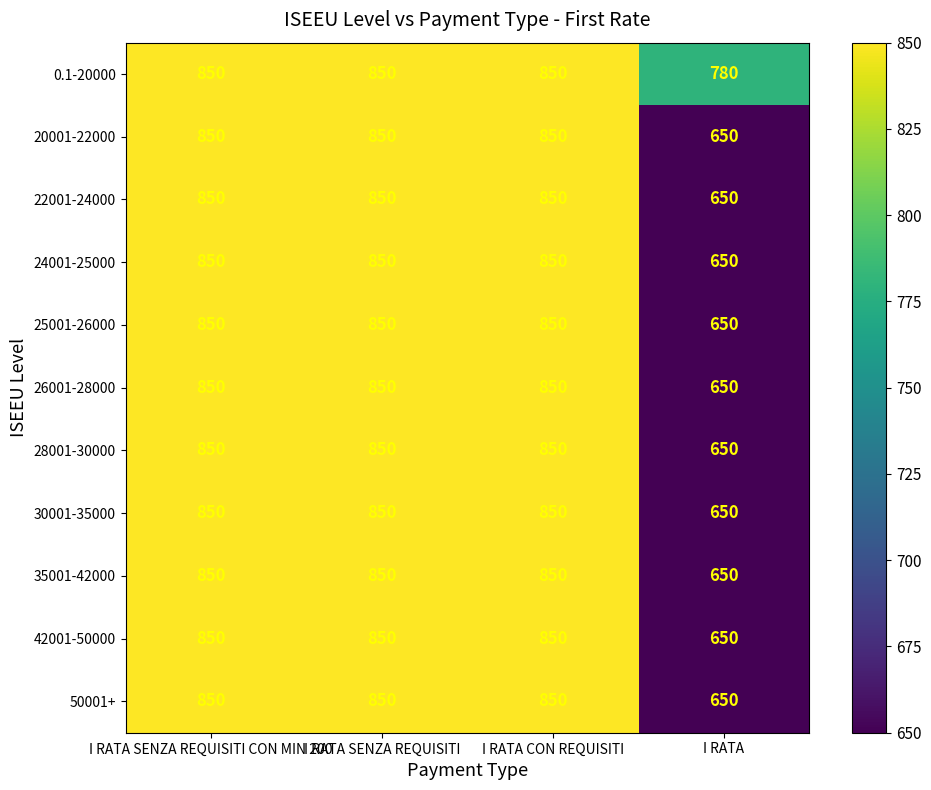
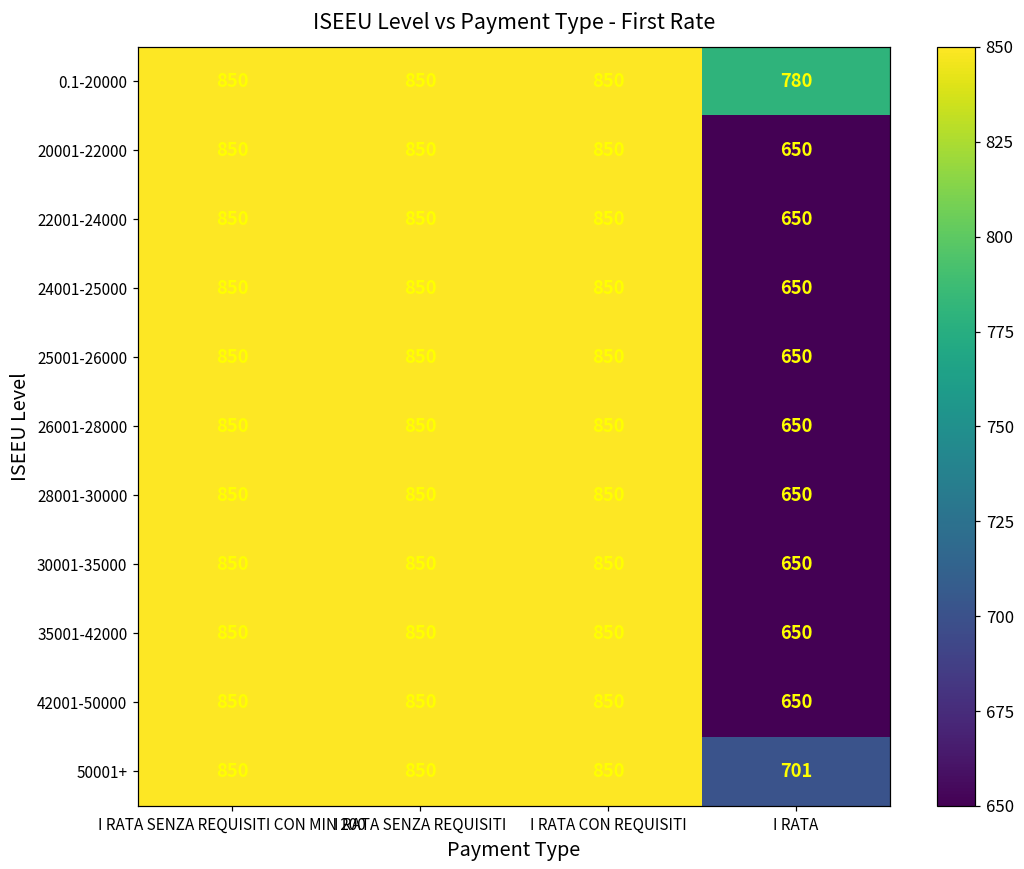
50001+, I RATA: 650 -> 701
